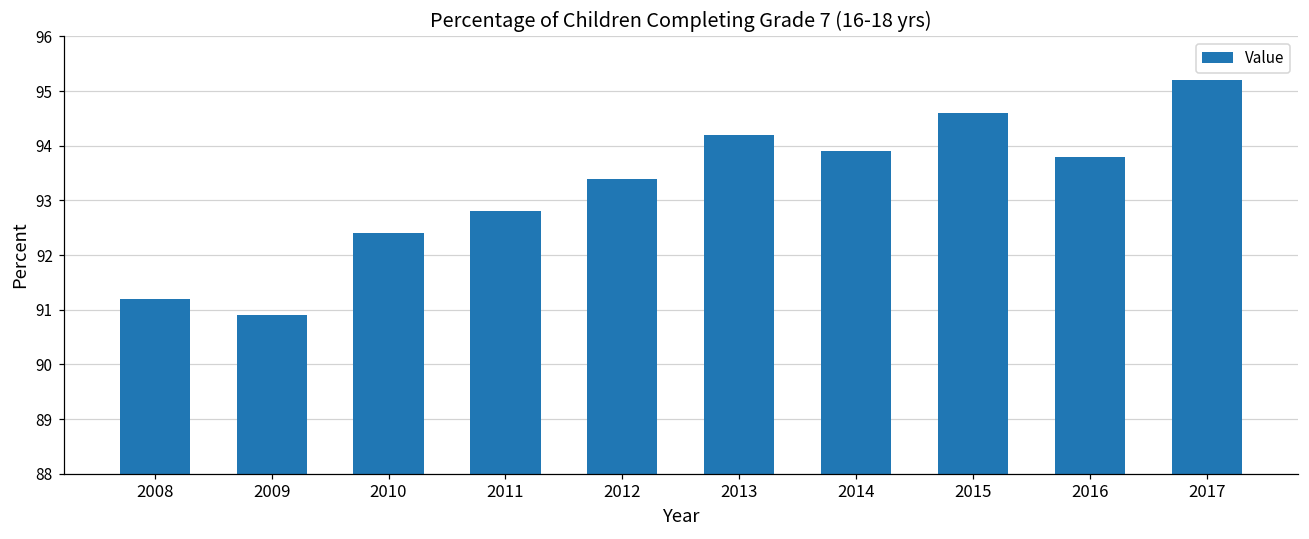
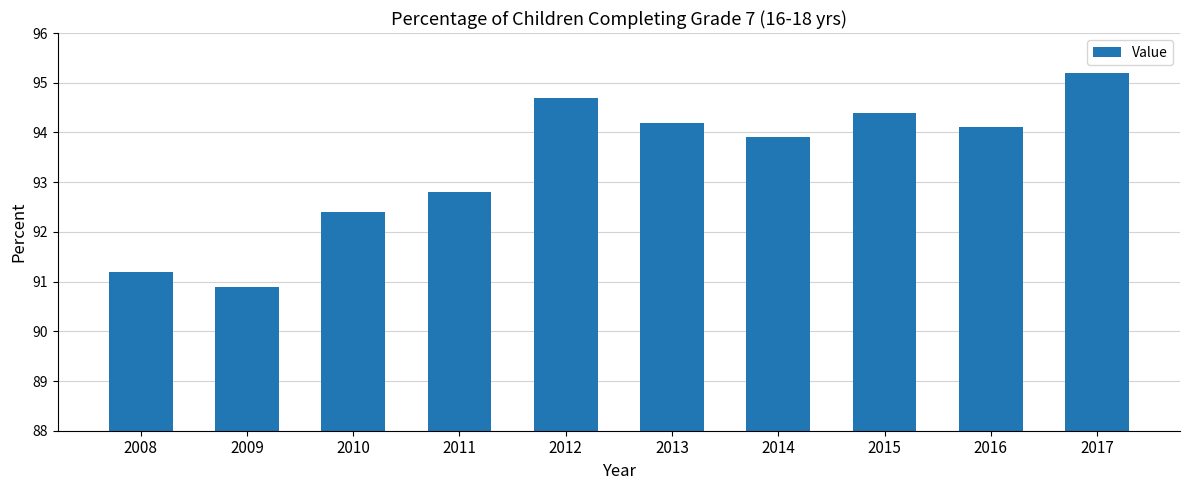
2012: 93.4 -> 94.7
2015: 94.6 -> 94.4
2016: 93.8 -> 94.1
